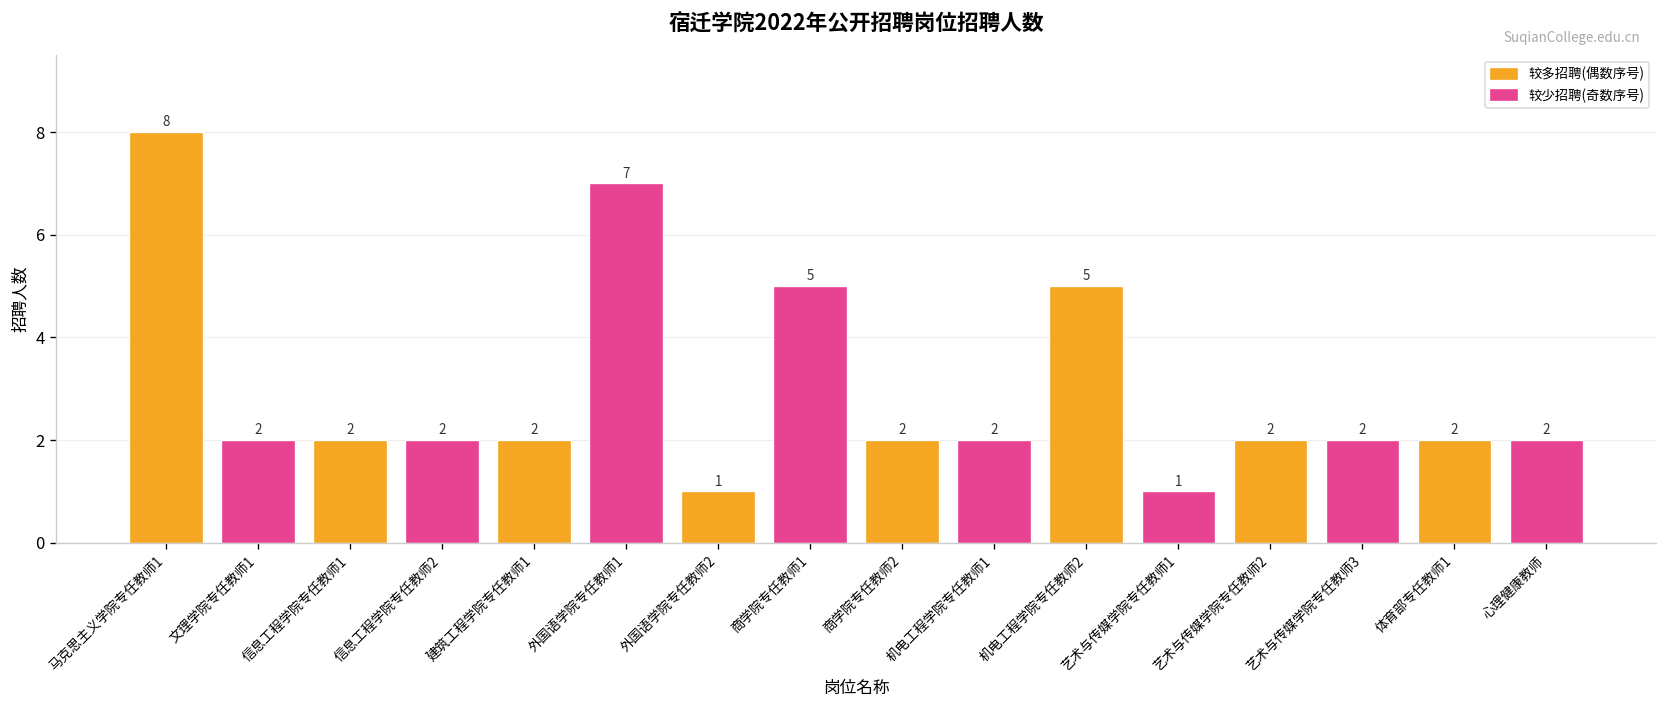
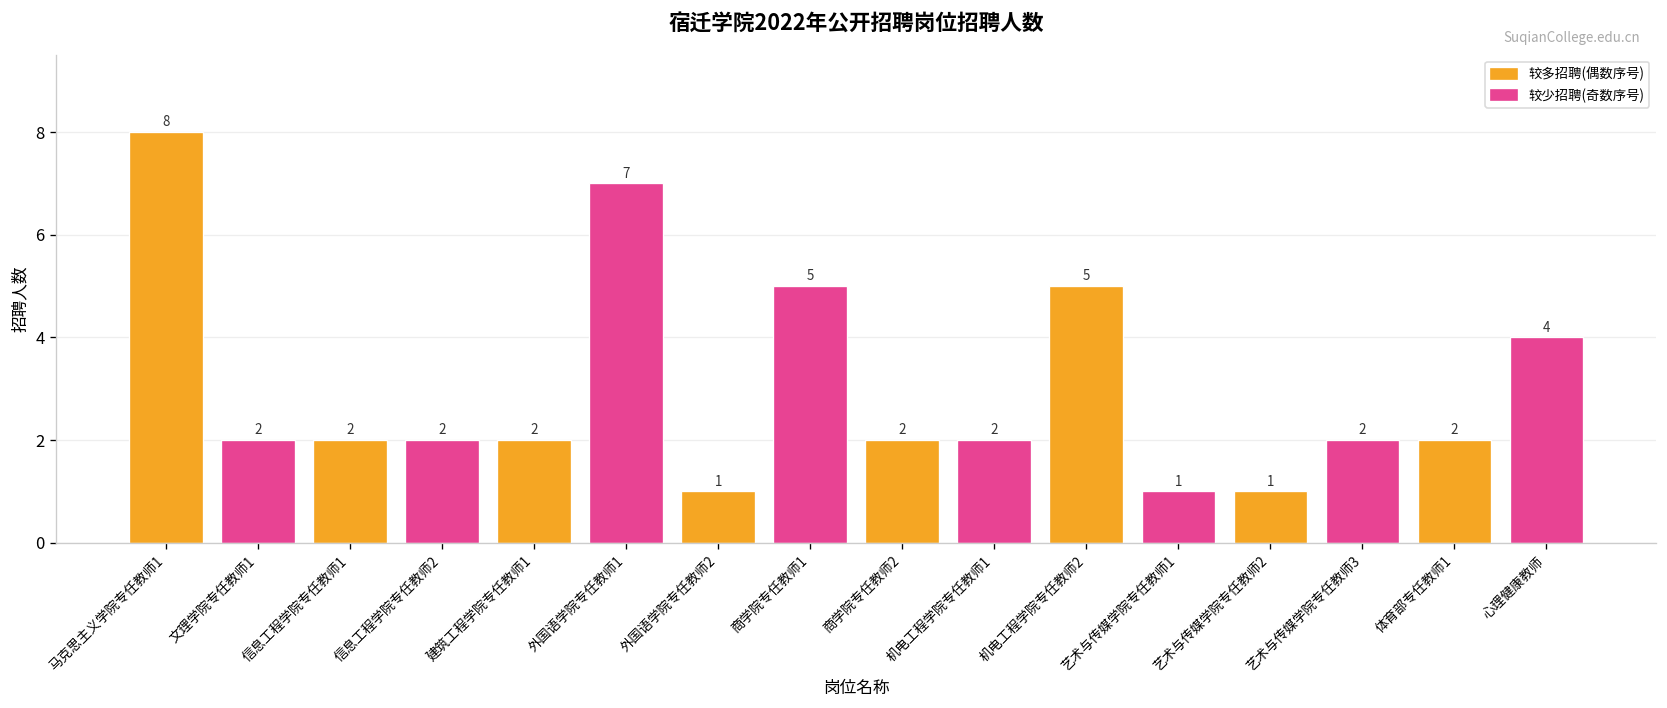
艺术与传媒学院专任教师2: 2 -> 1
心理健康教师: 2 -> 4
